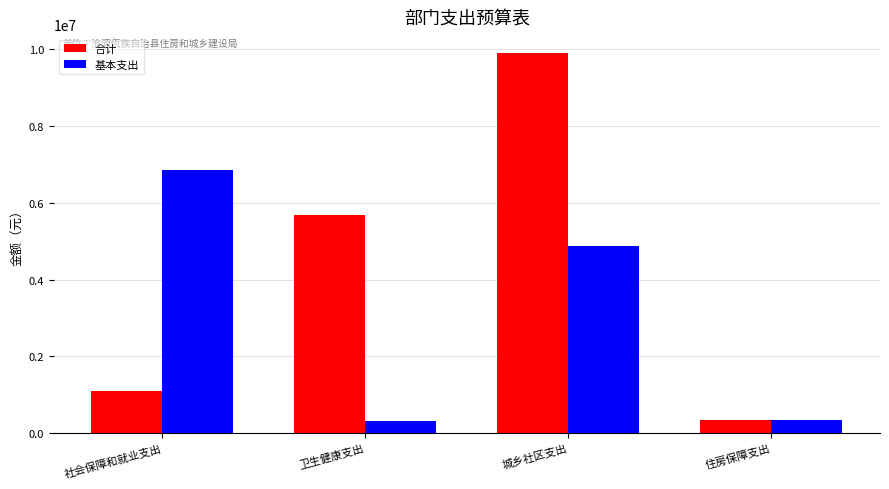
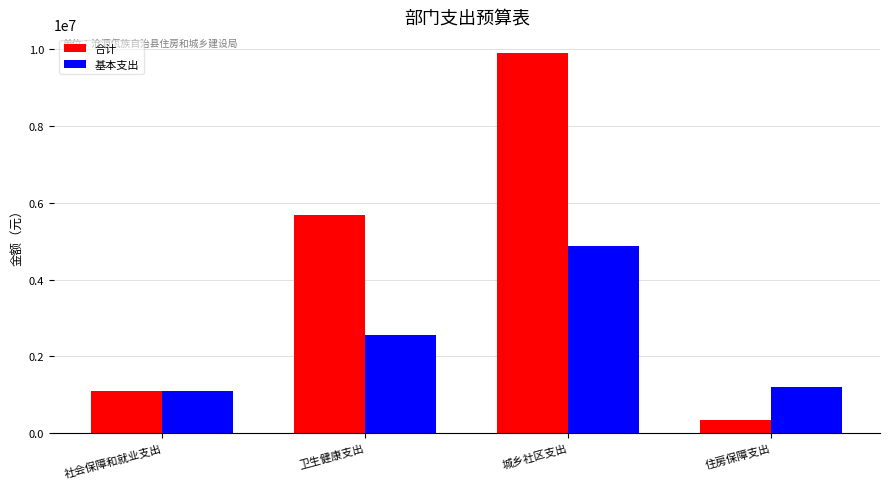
基本支出, 社会保障和就业支出: 6800000 -> 1100000
基本支出, 卫生健康支出: 300000 -> 2500000
基本支出, 住房保障支出: 400000 -> 1200000
